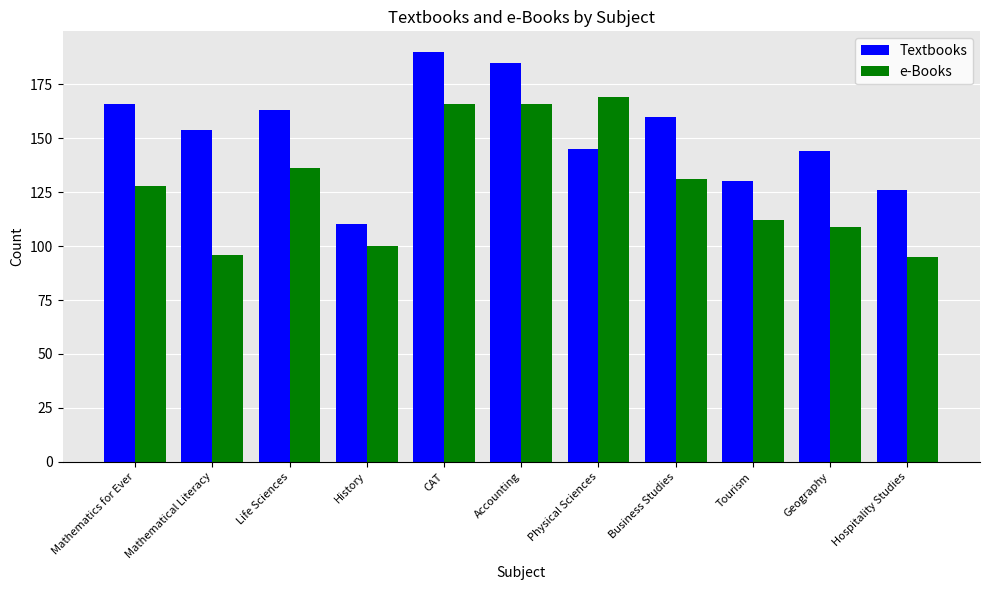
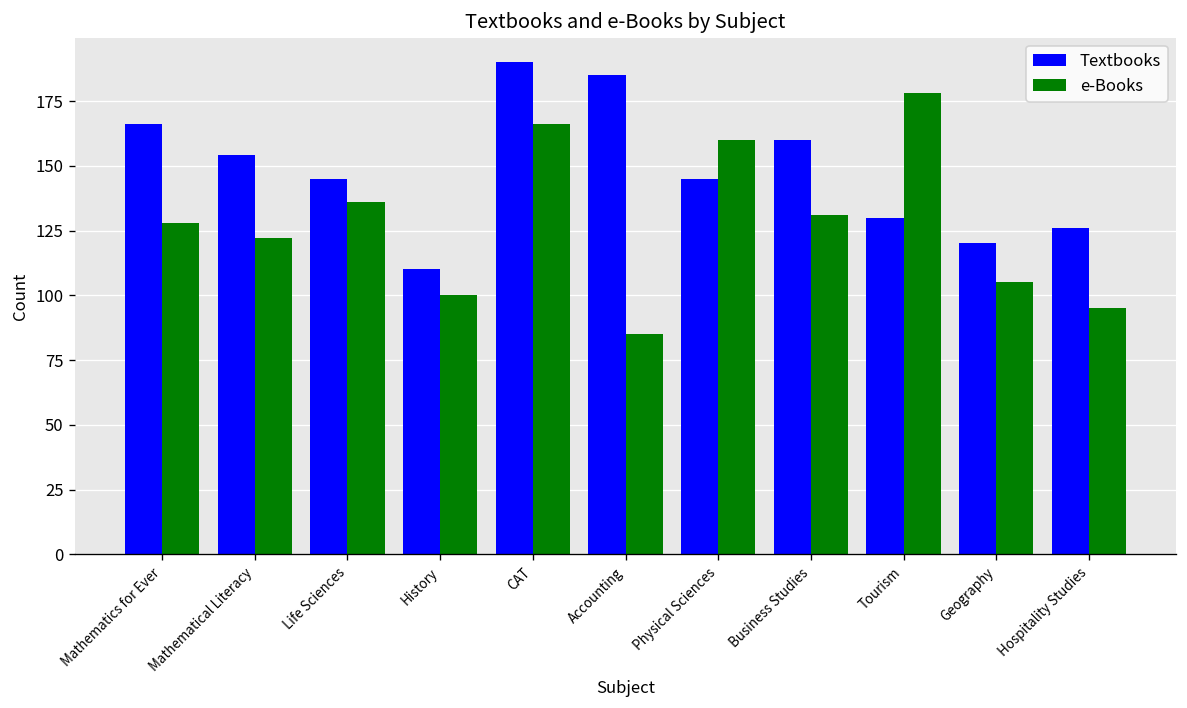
e-Books, Mathematical Literacy: 96 -> 122
Textbooks, Life Sciences: 163 -> 145
e-Books, Accounting: 166 -> 85
e-Books, Physical Sciences: 169 -> 160
e-Books, Tourism: 112 -> 178
Textbooks, Geography: 144 -> 120
e-Books, Geography: 109 -> 105
